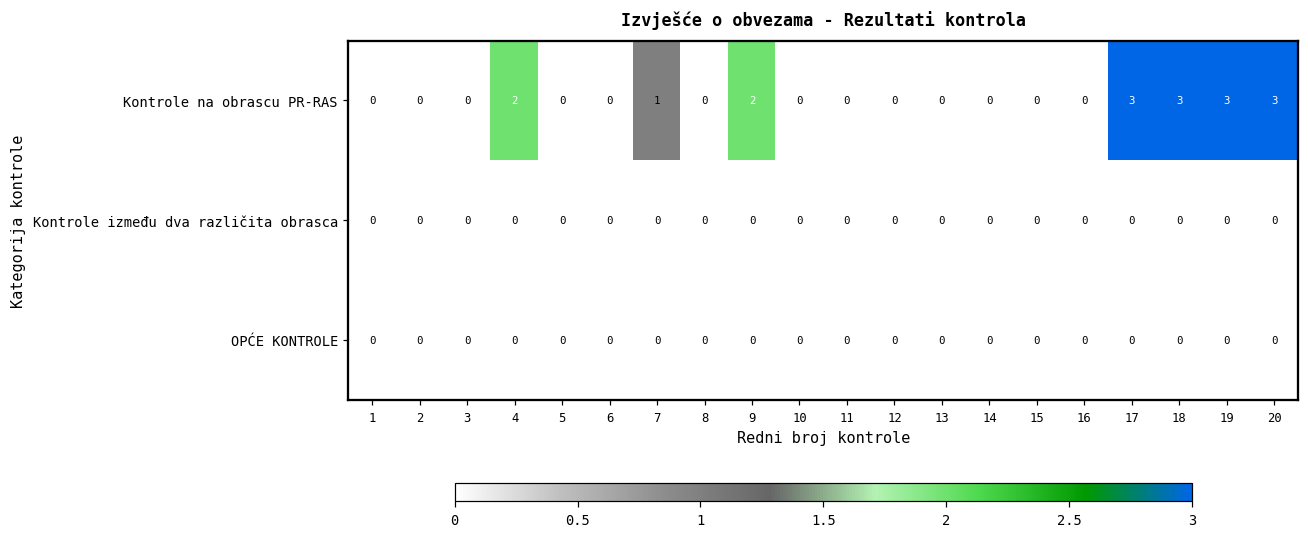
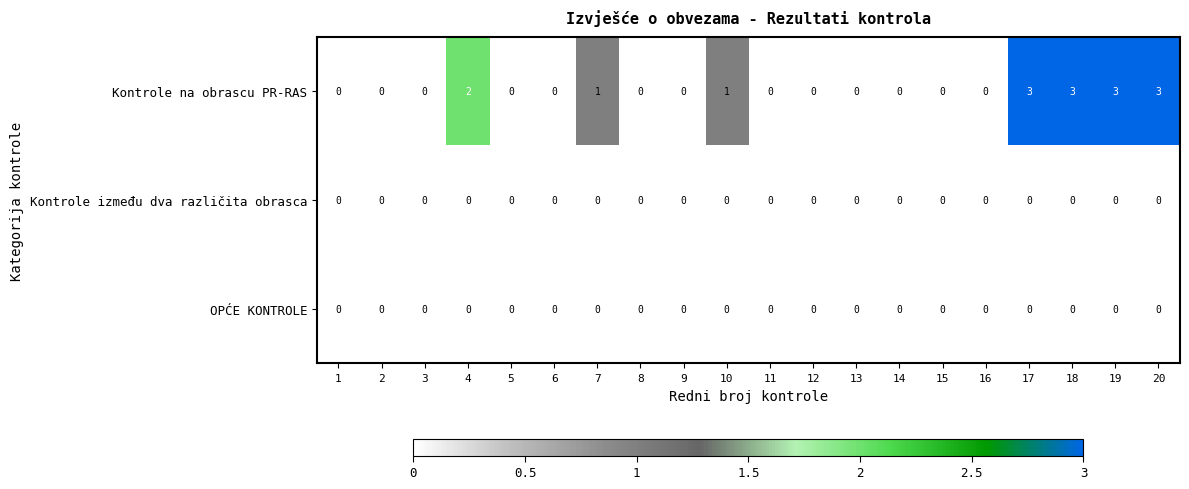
Kontrole na obrascu PR-RAS, 9: 2 -> 0
Kontrole na obrascu PR-RAS, 10: 0 -> 1
